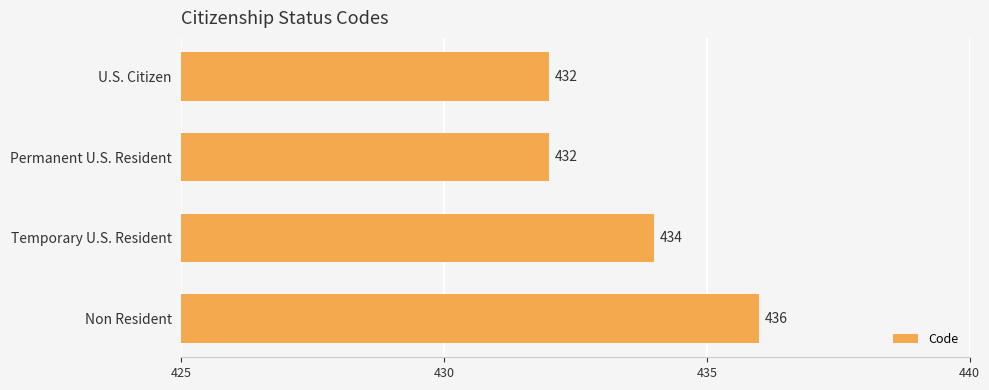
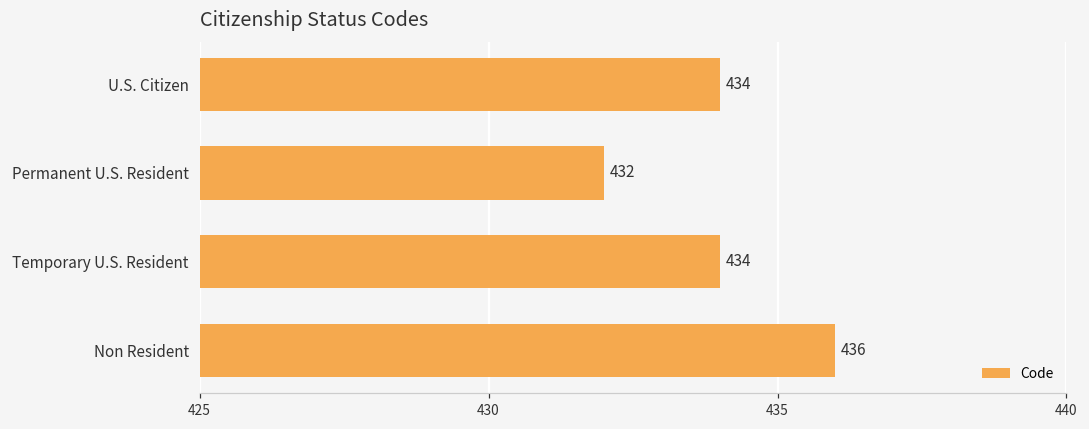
U.S. Citizen: 432 -> 434
